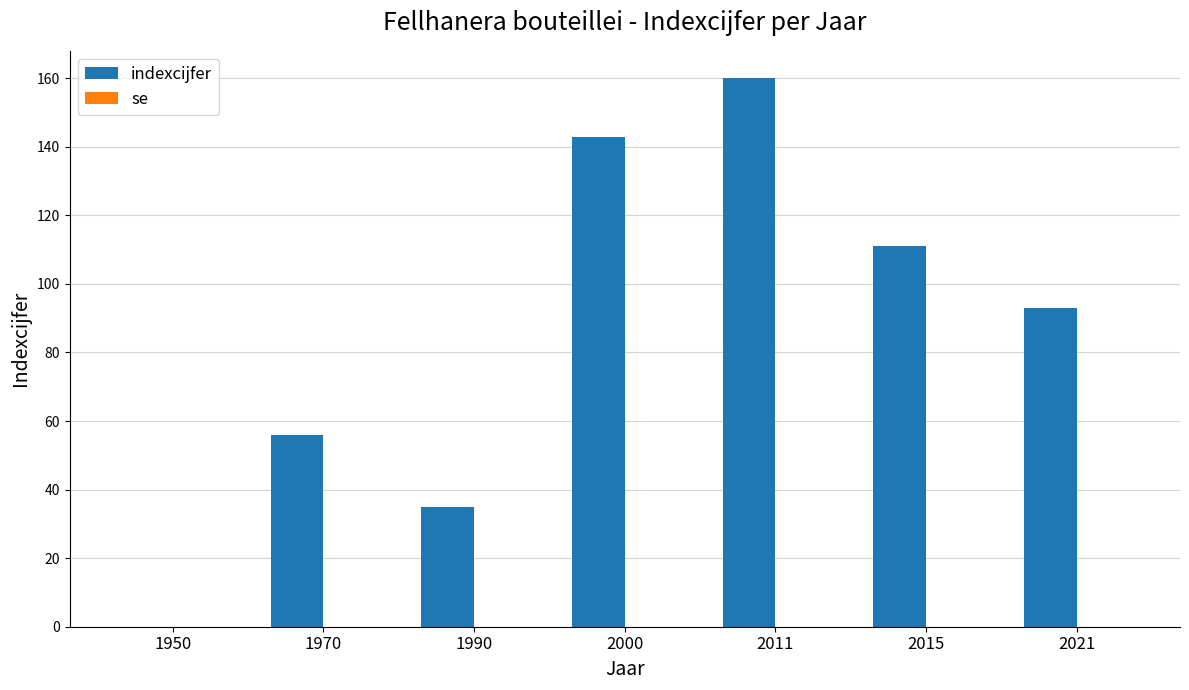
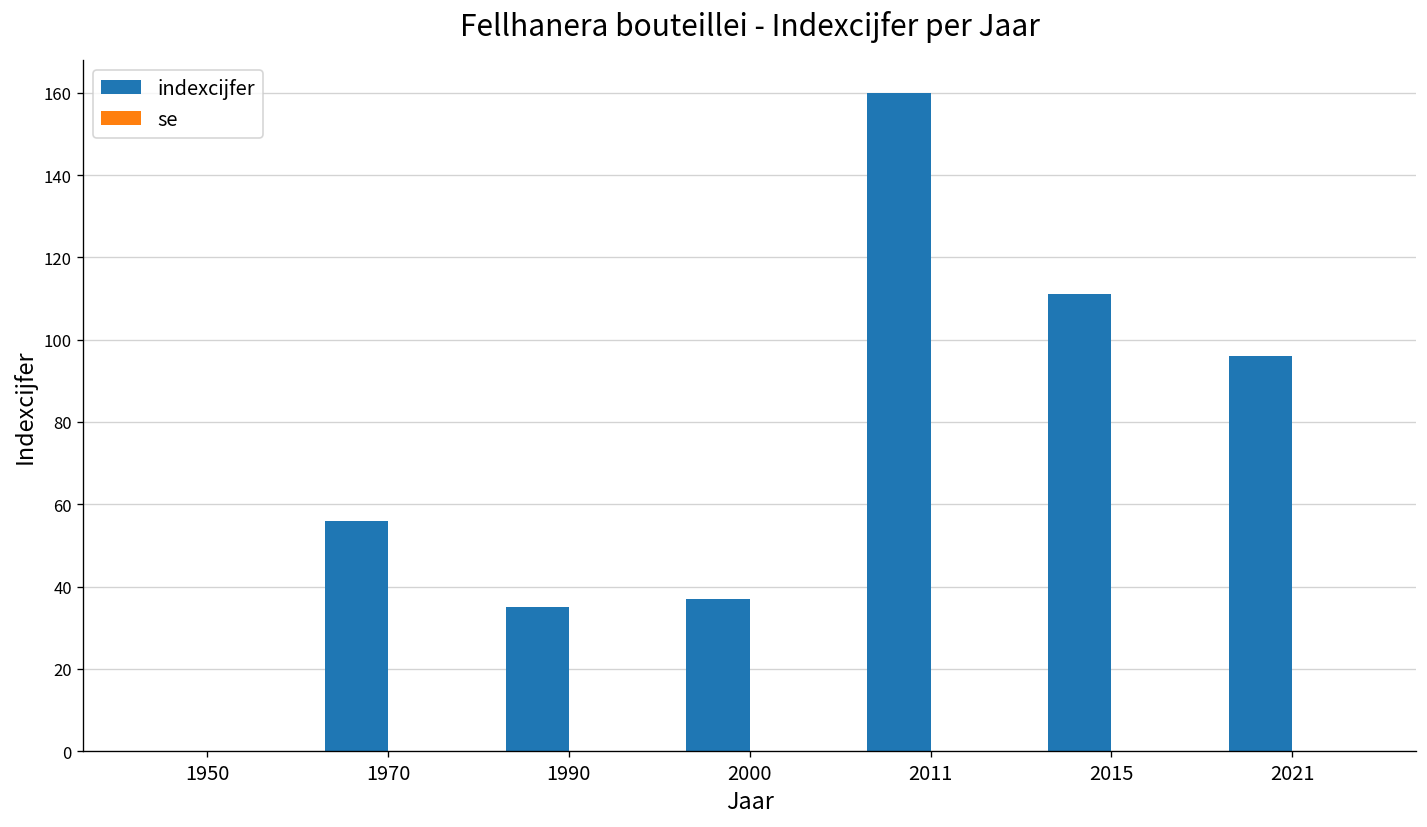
indexcijfer, 2000: 143 -> 37
indexcijfer, 2021: 93 -> 96
